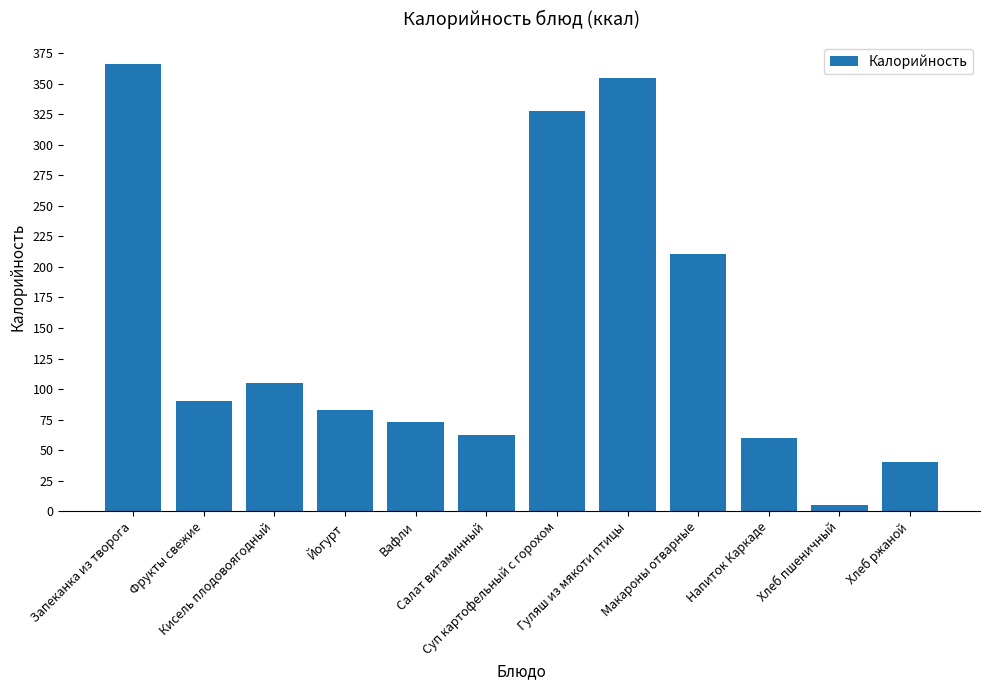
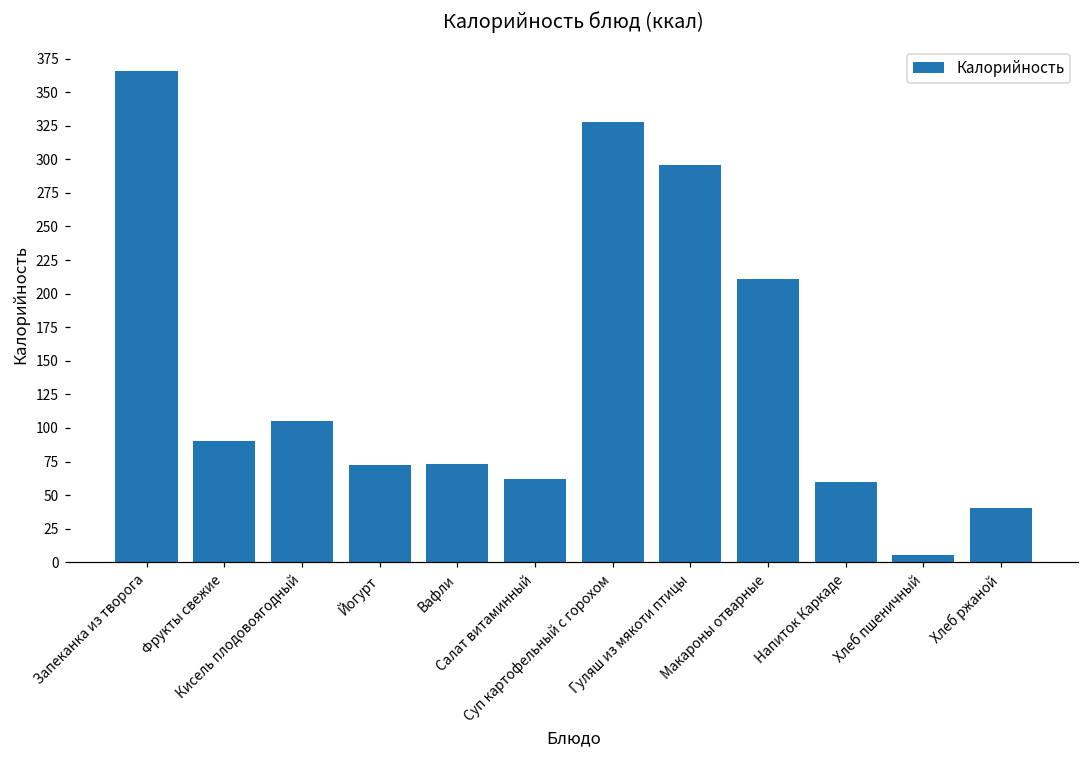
Йогурт: 83 -> 72
Гуляш из мякоти птицы: 355 -> 296
